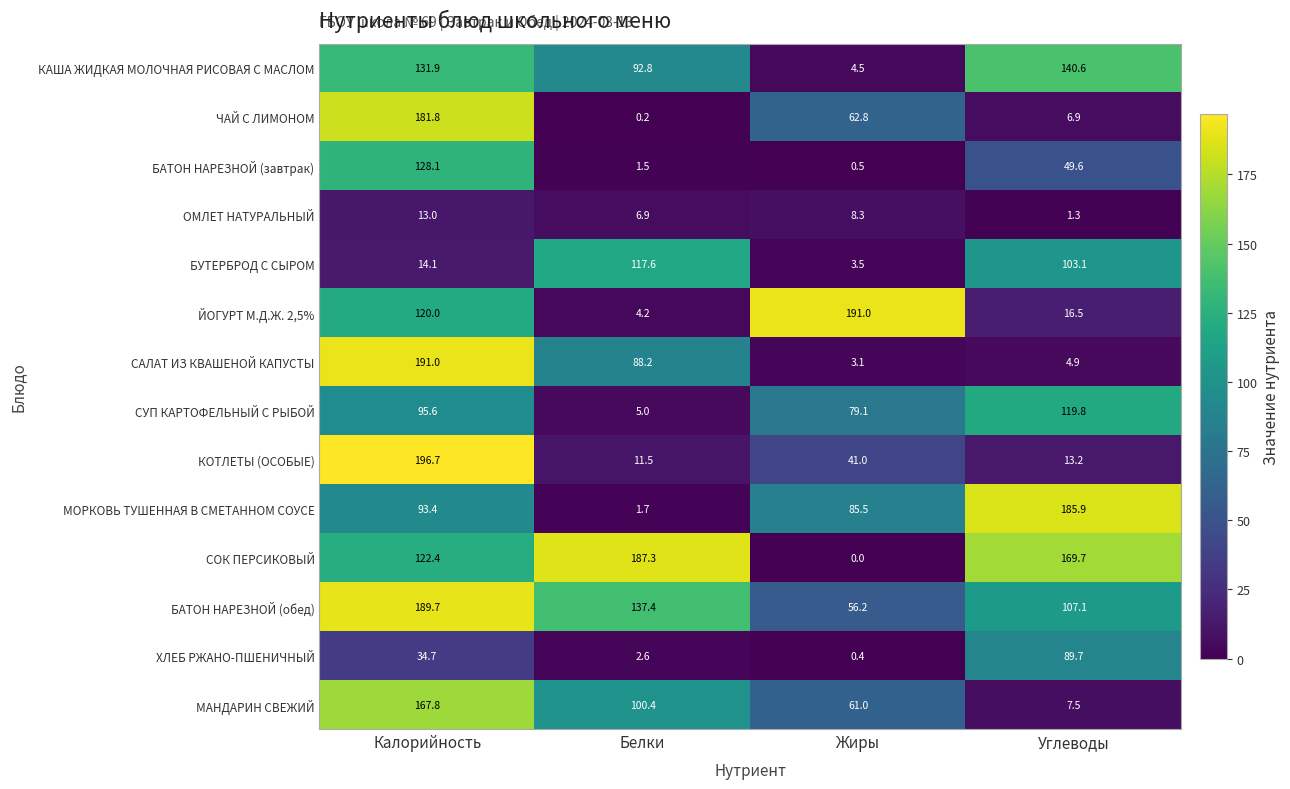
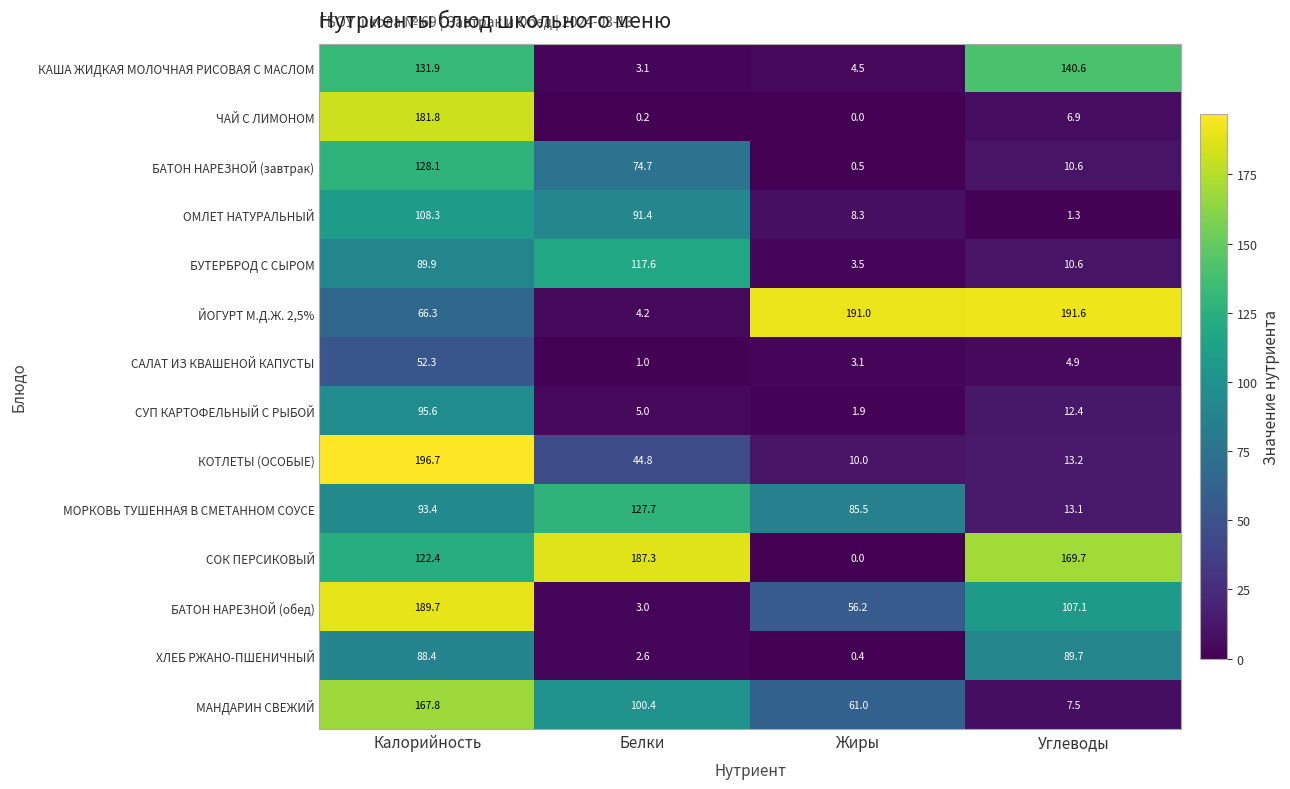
КАША ЖИДКАЯ МОЛОЧНАЯ РИСОВАЯ С МАСЛОМ, Белки: 92.8 -> 3.1
ЧАЙ С ЛИМОНОМ, Жиры: 62.8 -> 0.0
БАТОН НАРЕЗНОЙ (завтрак), Белки: 1.5 -> 74.7
БАТОН НАРЕЗНОЙ (завтрак), Углеводы: 49.6 -> 10.6
ОМЛЕТ НАТУРАЛЬНЫЙ, Калорийность: 13.0 -> 108.3
ОМЛЕТ НАТУРАЛЬНЫЙ, Белки: 6.9 -> 91.4
БУТЕРБРОД С СЫРОМ, Калорийность: 14.1 -> 89.9
БУТЕРБРОД С СЫРОМ, Углеводы: 103.1 -> 10.6
ЙОГУРТ М.Д.Ж. 2,5%, Калорийность: 120.0 -> 66.3
ЙОГУРТ М.Д.Ж. 2,5%, Углеводы: 16.5 -> 191.6
САЛАТ ИЗ КВАШЕНОЙ КАПУСТЫ, Калорийность: 191.0 -> 52.3
САЛАТ ИЗ КВАШЕНОЙ КАПУСТЫ, Белки: 88.2 -> 1.0
СУП КАРТОФЕЛЬНЫЙ С РЫБОЙ, Жиры: 79.1 -> 1.9
СУП КАРТОФЕЛЬНЫЙ С РЫБОЙ, Углеводы: 119.8 -> 12.4
КОТЛЕТЫ (ОСОБЫЕ), Белки: 11.5 -> 44.8
КОТЛЕТЫ (ОСОБЫЕ), Жиры: 41.0 -> 10.0
МОРКОВЬ ТУШЕННАЯ В СМЕТАННОМ СОУСЕ, Белки: 1.7 -> 127.7
МОРКОВЬ ТУШЕННАЯ В СМЕТАННОМ СОУСЕ, Углеводы: 185.9 -> 13.1
БАТОН НАРЕЗНОЙ (обед), Белки: 137.4 -> 3.0
ХЛЕБ РЖАНО-ПШЕНИЧНЫЙ, Калорийность: 34.7 -> 88.4
